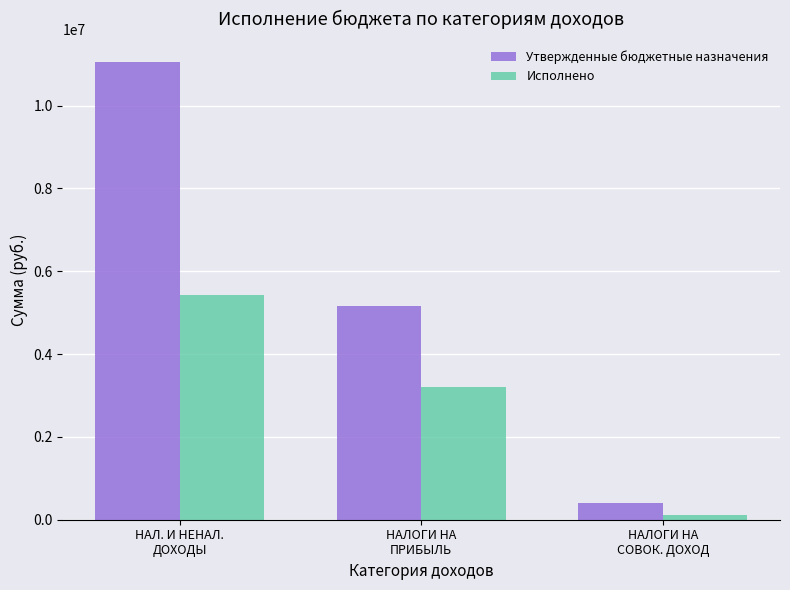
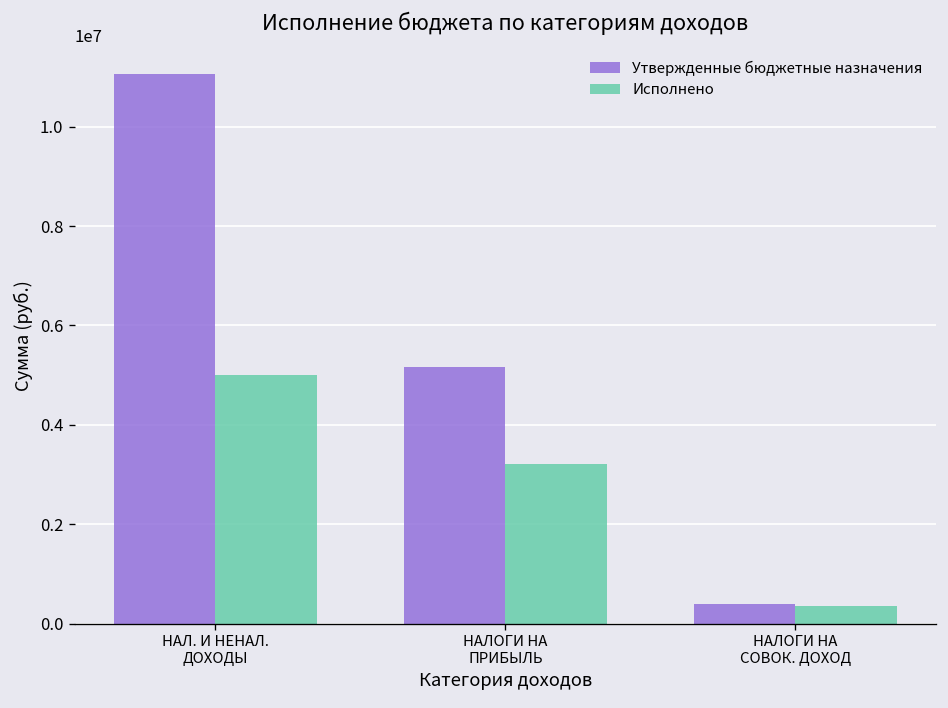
Исполнено, НАЛ. И НЕНАЛ. ДОХОДЫ: 5400000 -> 5000000
Исполнено, НАЛОГИ НА СОВОК. ДОХОД: 100000 -> 400000
